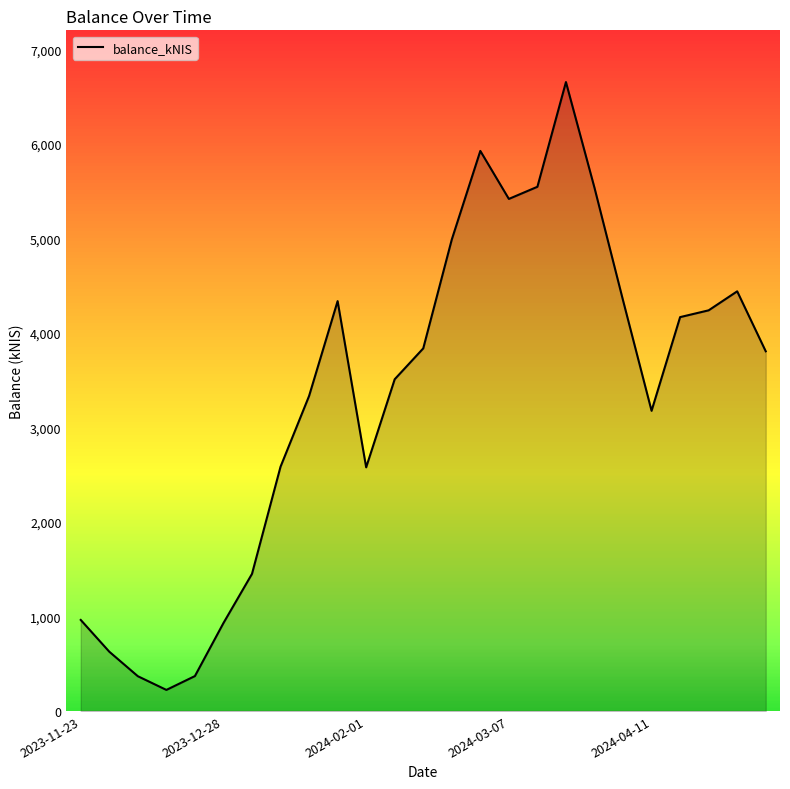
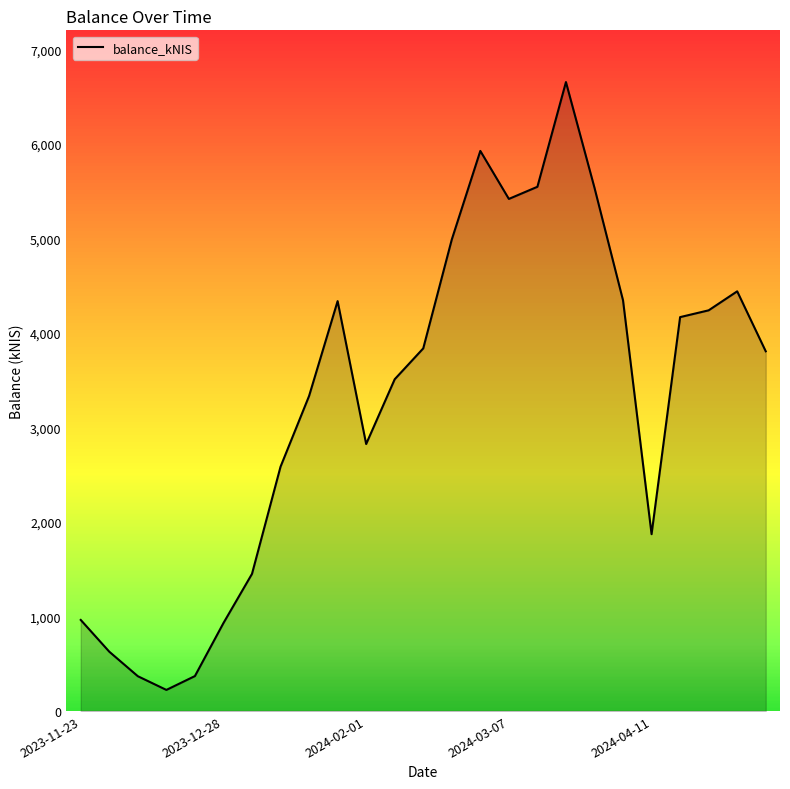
2024-02-01: 2,600 -> 2,800
2024-04-11: 3,200 -> 1,900
